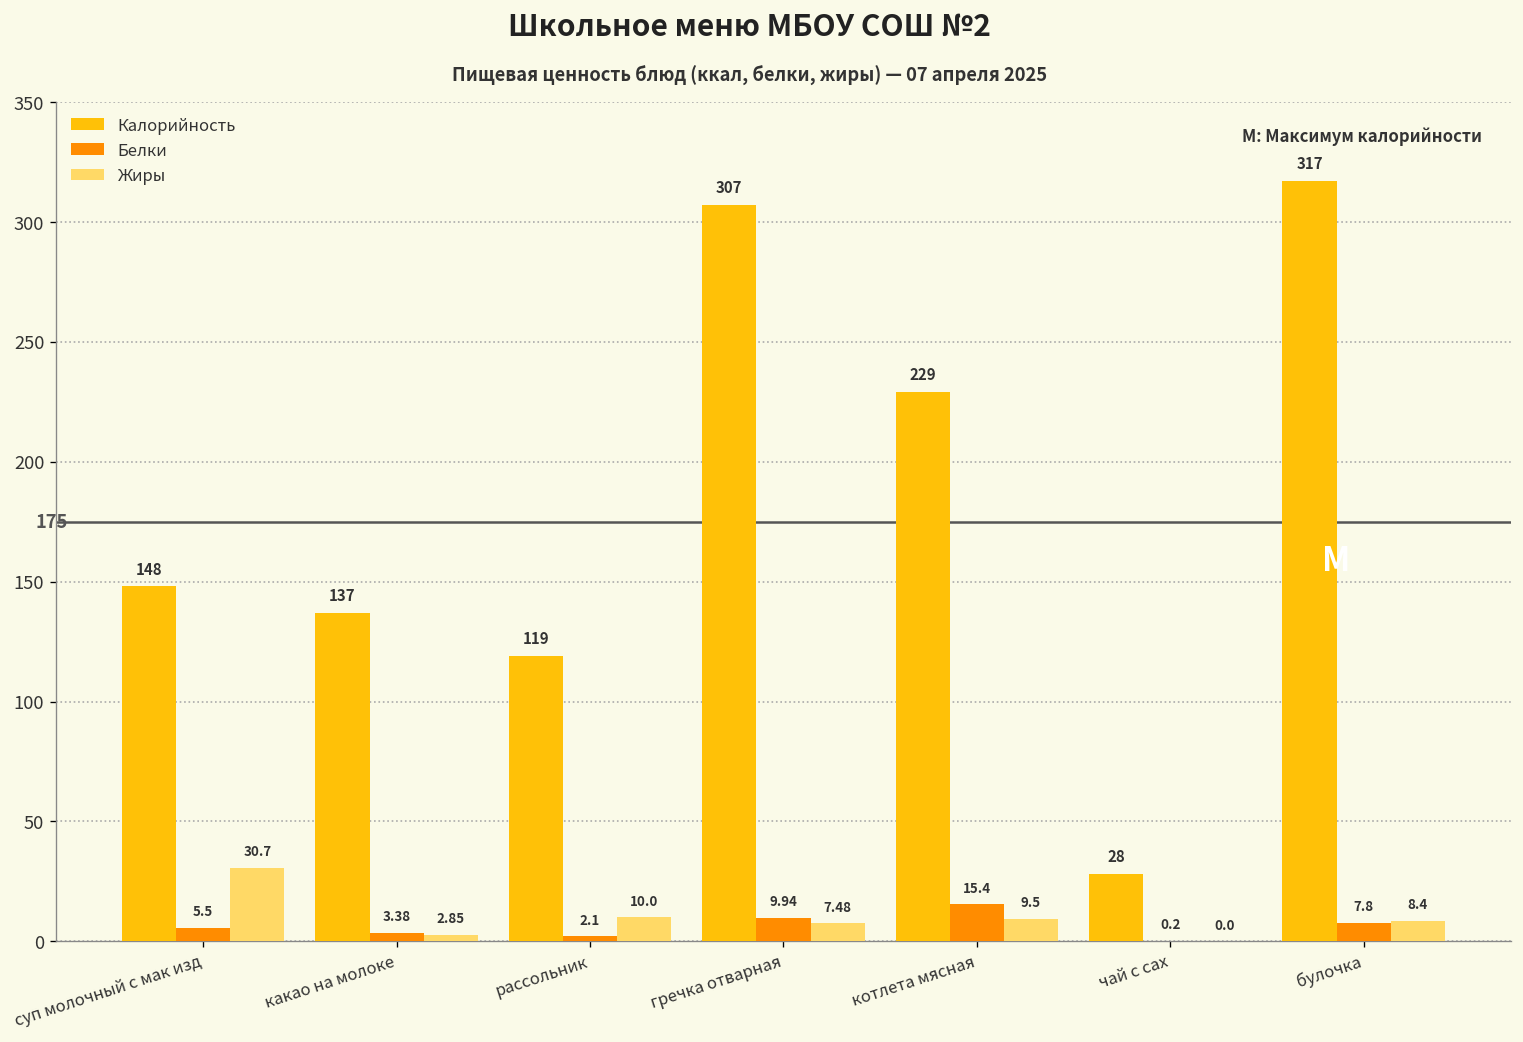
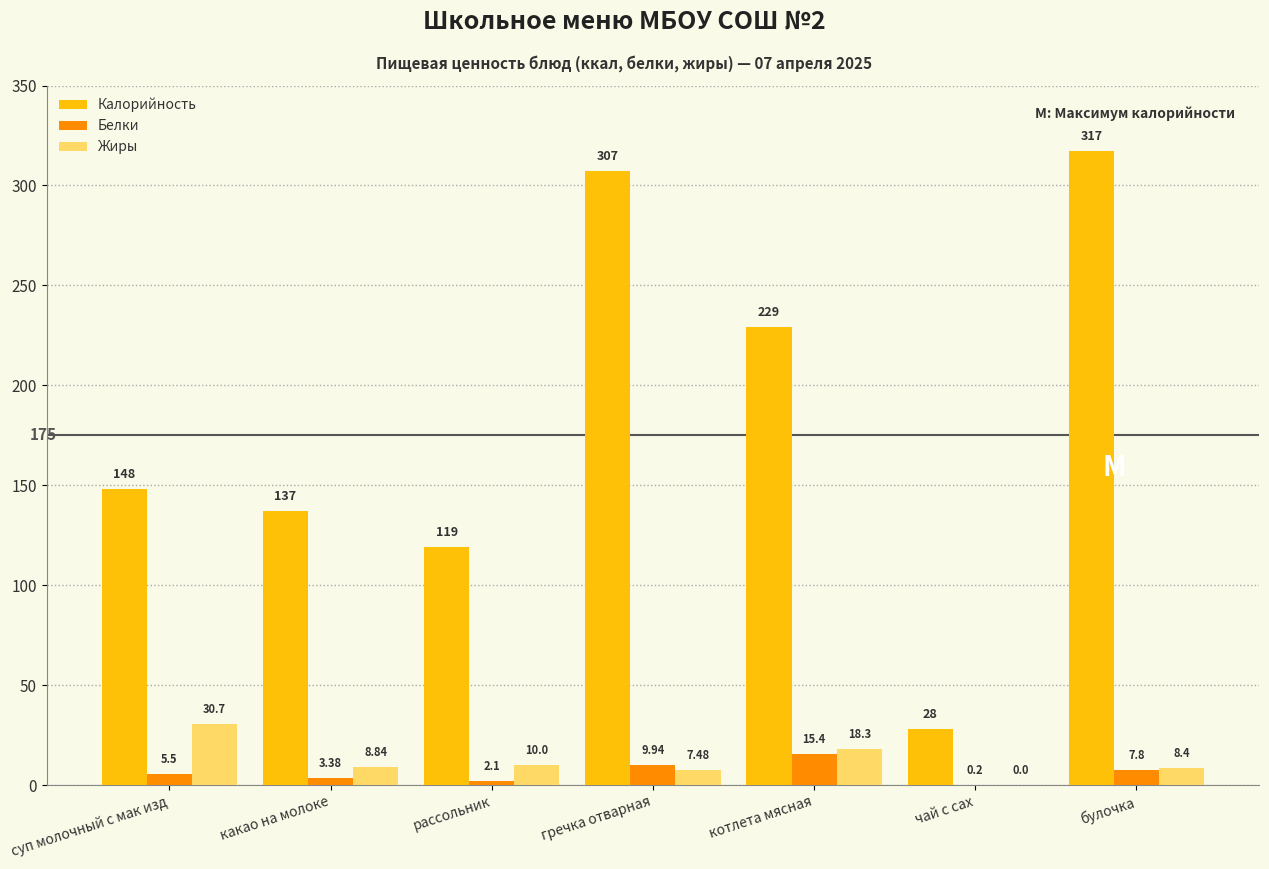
Жиры, какао на молоке: 2.85 -> 8.84
Жиры, котлета мясная: 9.5 -> 18.3
